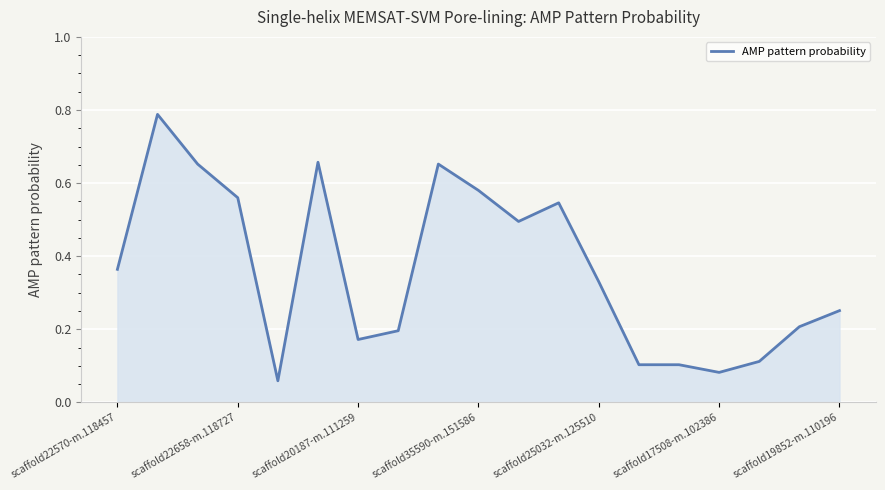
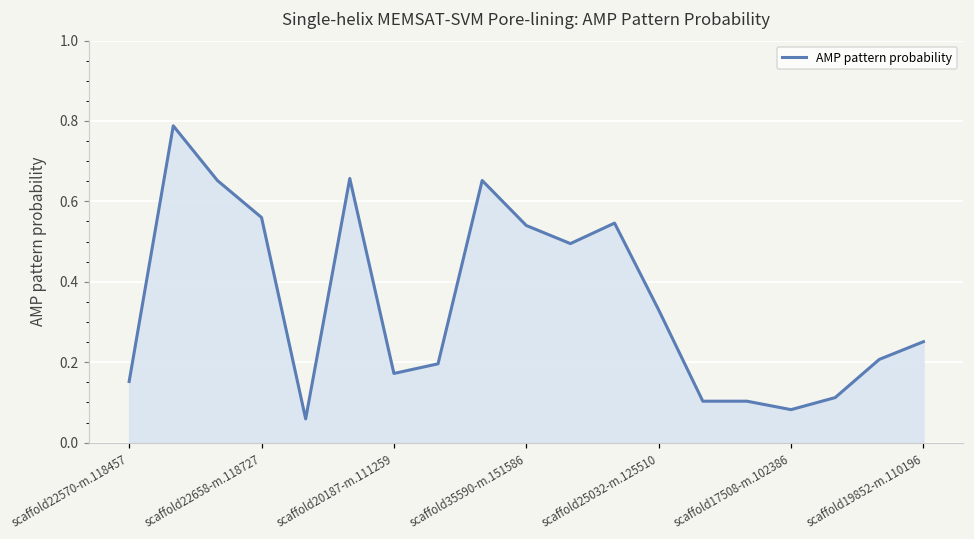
scaffold22570-m.118457: 0.36 -> 0.15
scaffold35590-m.151586: 0.58 -> 0.54
